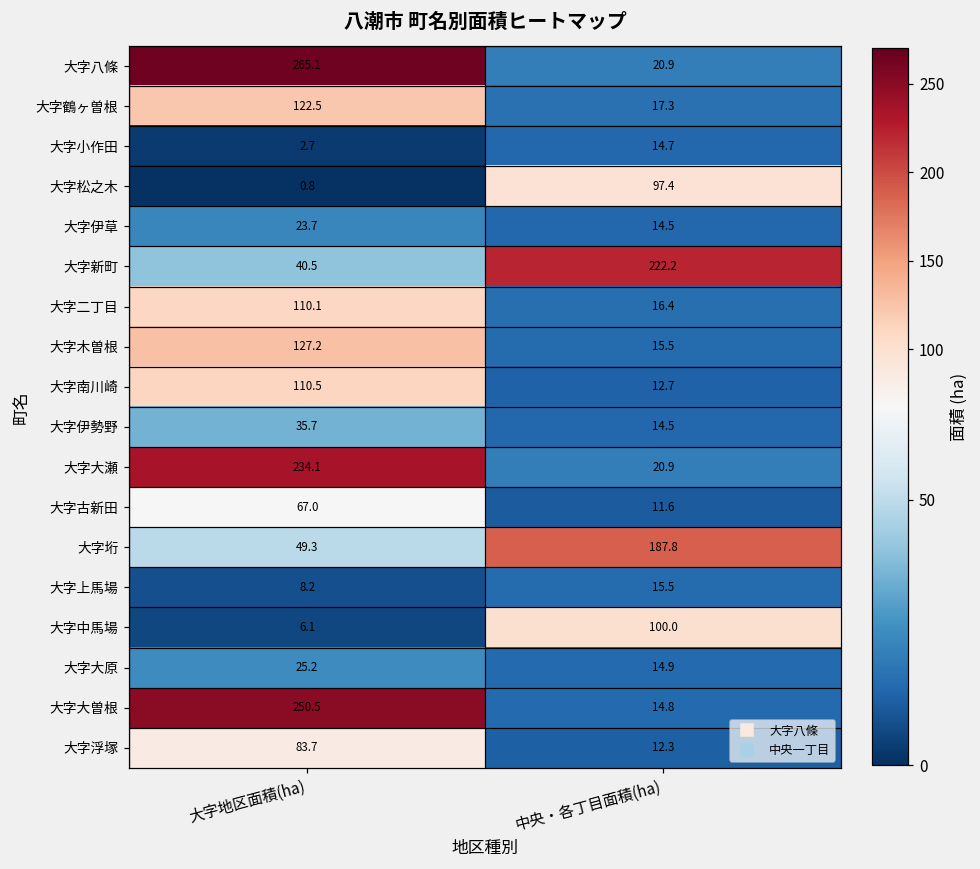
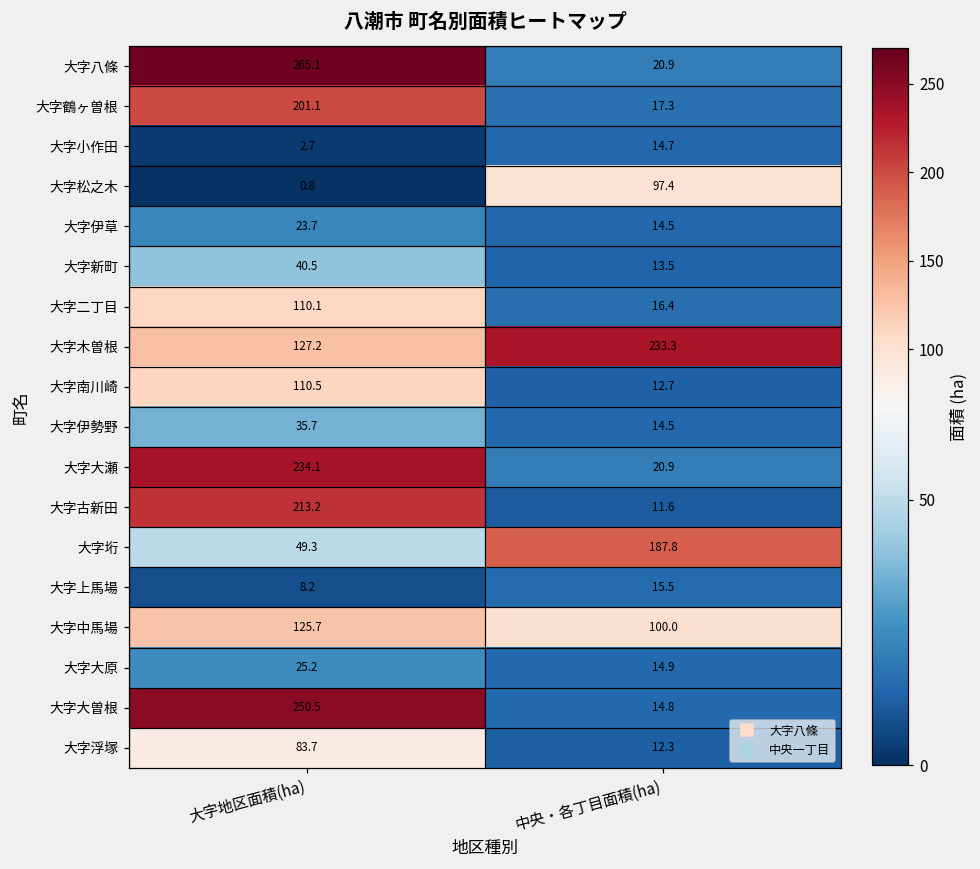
大字鶴ヶ曽根, 大字地区面積(ha): 122.5 -> 201.1
大字新町, 中央・各丁目面積(ha): 222.2 -> 13.5
大字木曽根, 中央・各丁目面積(ha): 15.5 -> 233.3
大字古新田, 大字地区面積(ha): 67.0 -> 213.2
大字中馬場, 大字地区面積(ha): 6.1 -> 125.7
